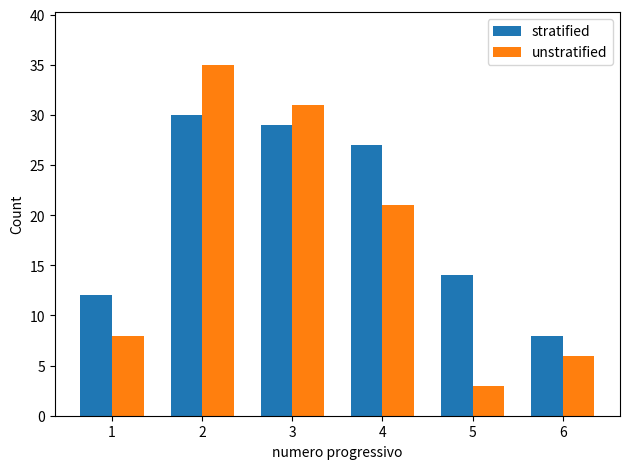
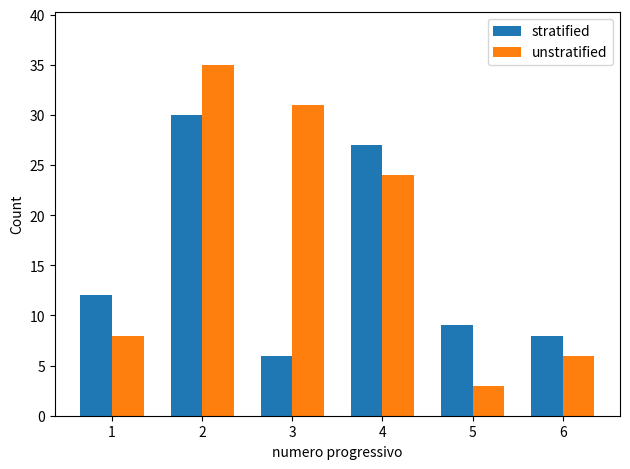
stratified, 3: 29 -> 6
unstratified, 4: 21 -> 24
stratified, 5: 14 -> 9
